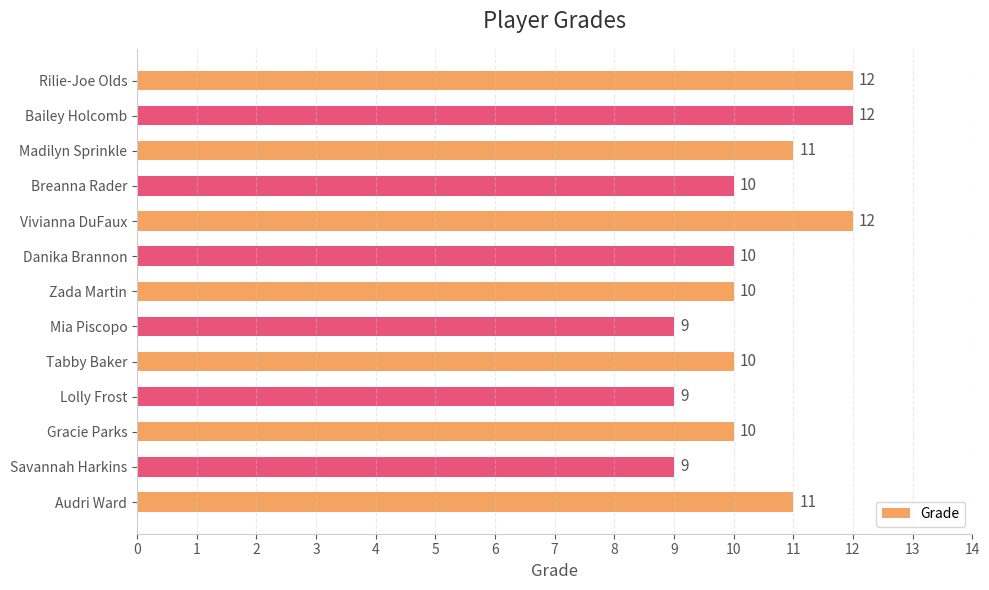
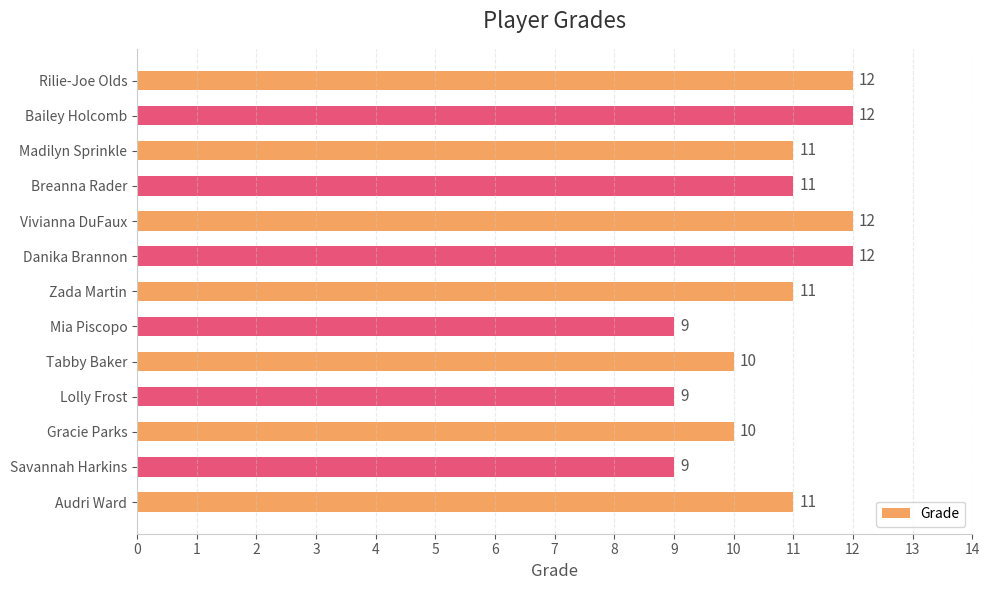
Breanna Rader: 10 -> 11
Danika Brannon: 10 -> 12
Zada Martin: 10 -> 11
